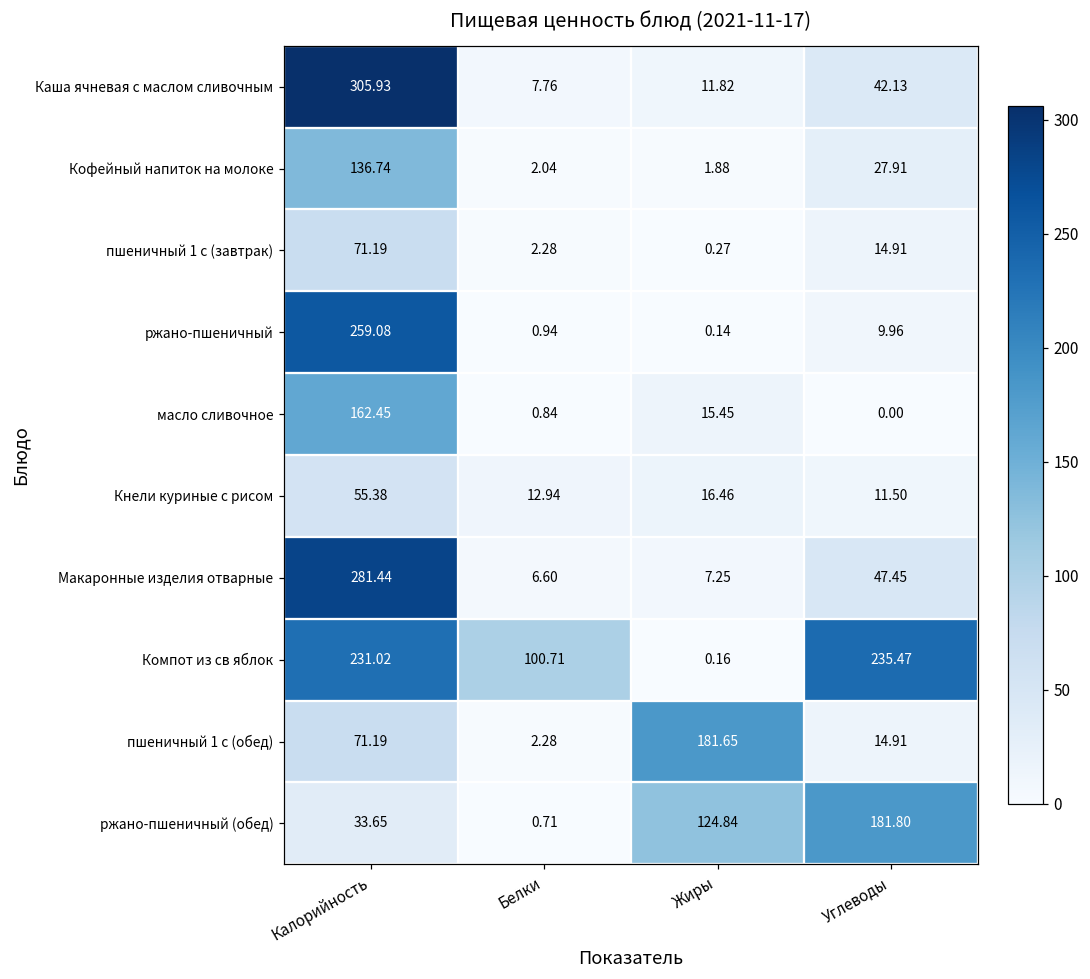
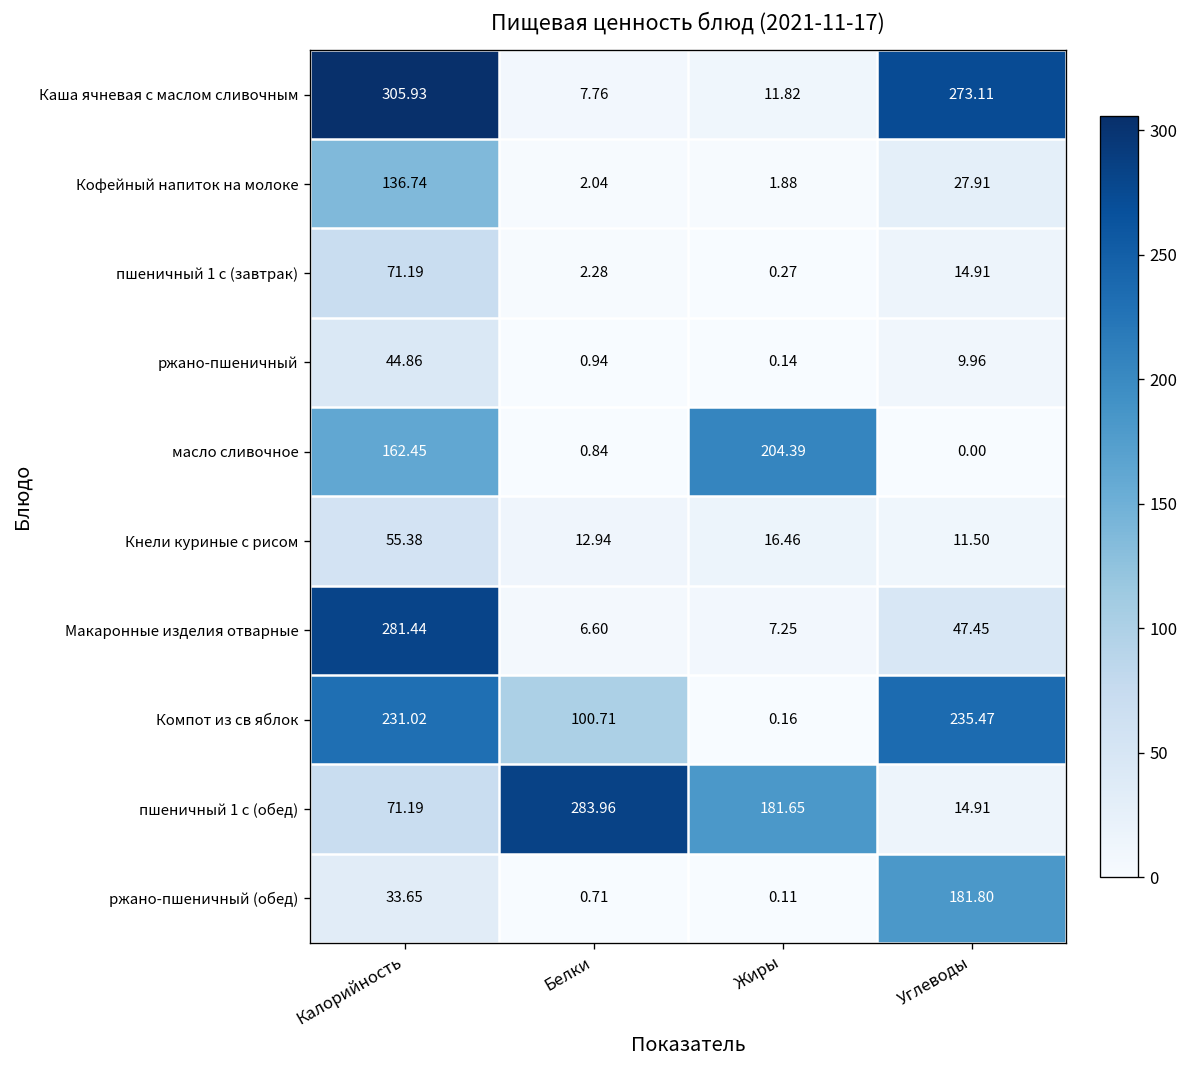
Каша ячневая с маслом сливочным, Углеводы: 42.13 -> 273.11
ржано-пшеничный, Калорийность: 259.08 -> 44.86
масло сливочное, Жиры: 15.45 -> 204.39
пшеничный 1 с (обед), Белки: 2.28 -> 283.96
ржано-пшеничный (обед), Жиры: 124.84 -> 0.11
